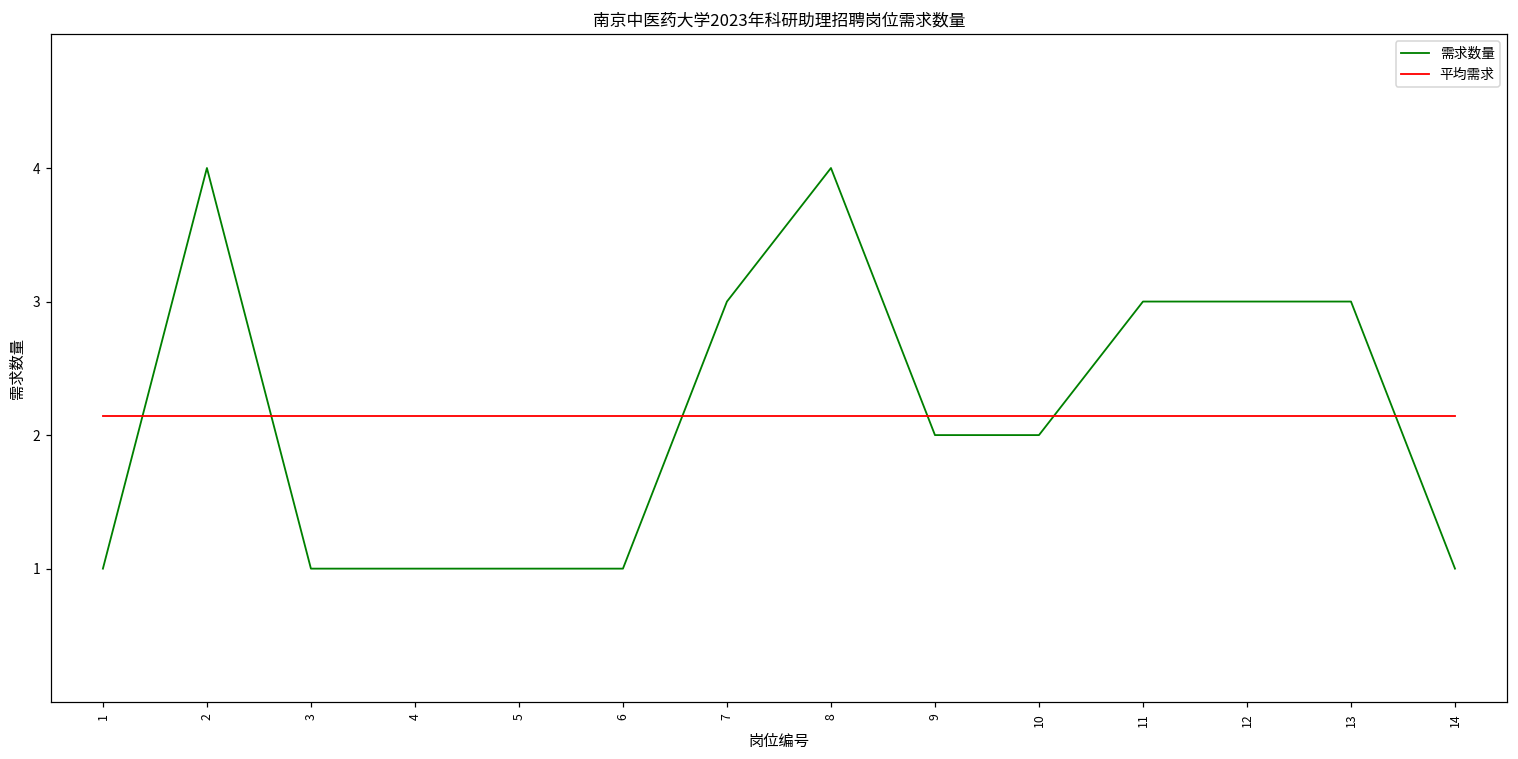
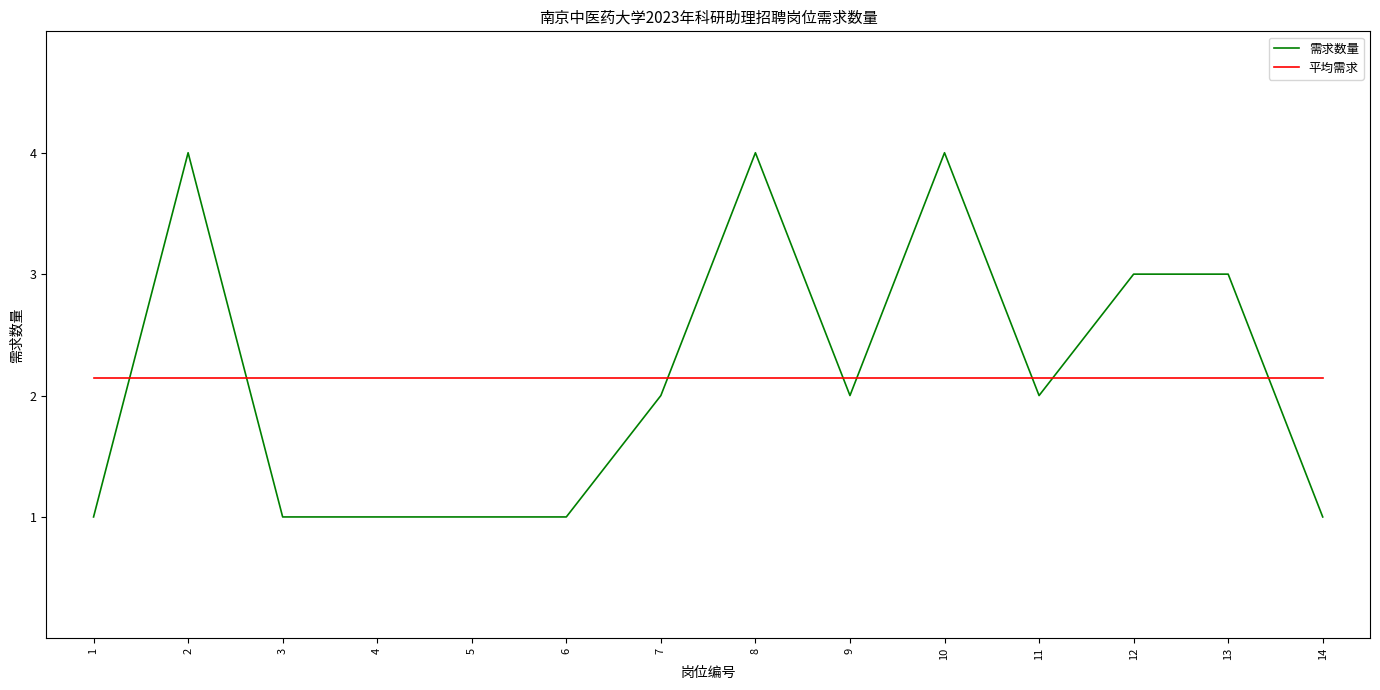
需求数量, 7: 3 -> 2
需求数量, 10: 2 -> 4
需求数量, 11: 3 -> 2
